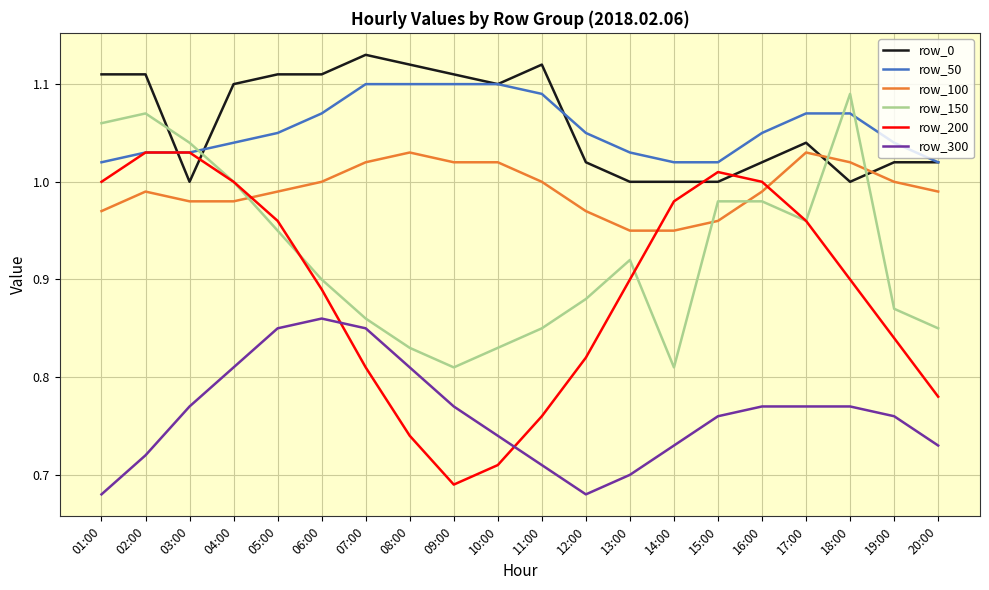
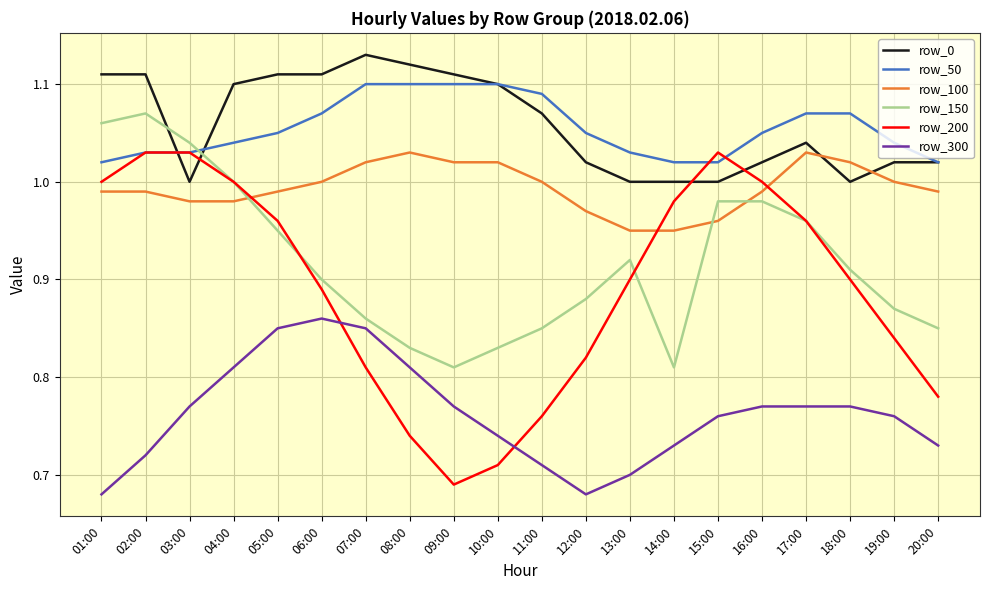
row_100, 01:00: 0.97 -> 0.99
row_0, 11:00: 1.12 -> 1.07
row_200, 15:00: 1.01 -> 1.03
row_150, 18:00: 1.09 -> 0.91
